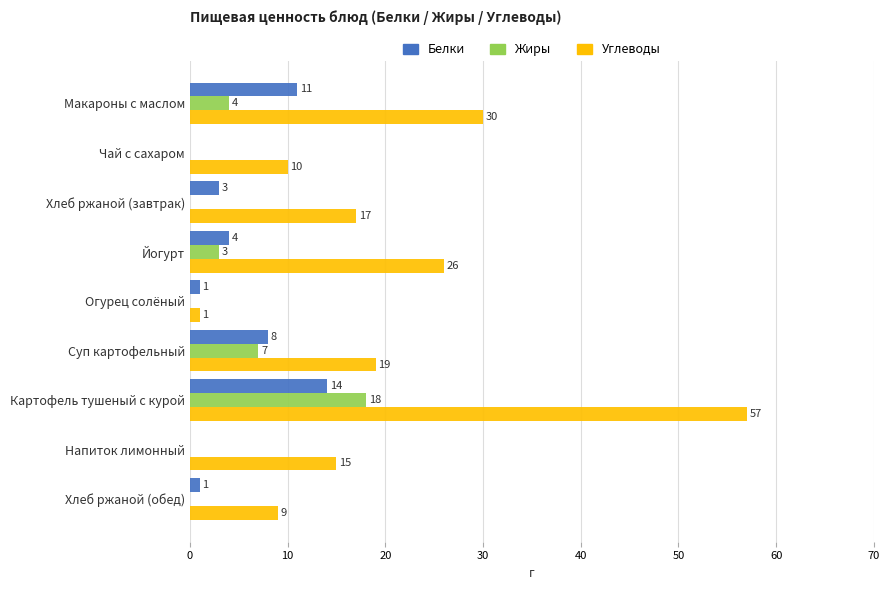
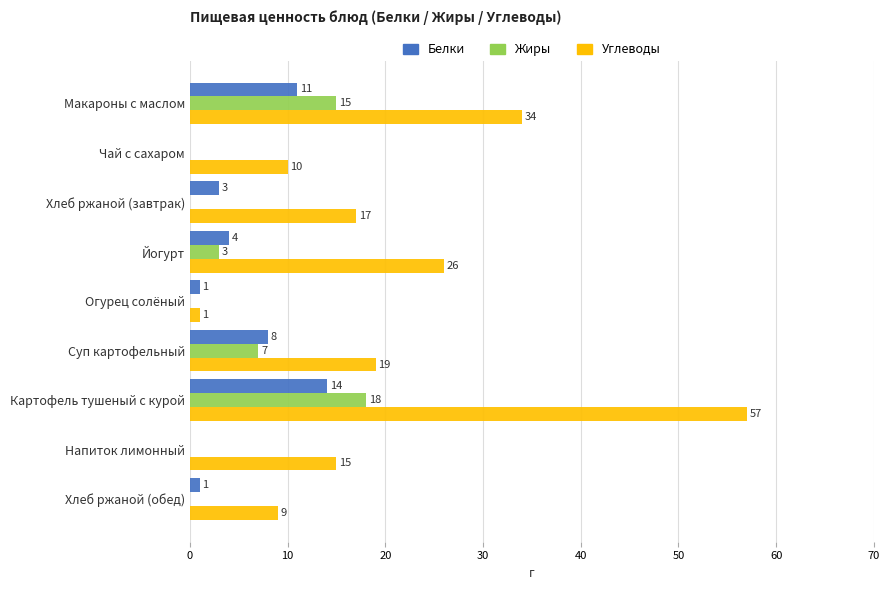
Жиры, Макароны с маслом: 4 -> 15
Углеводы, Макароны с маслом: 30 -> 34
